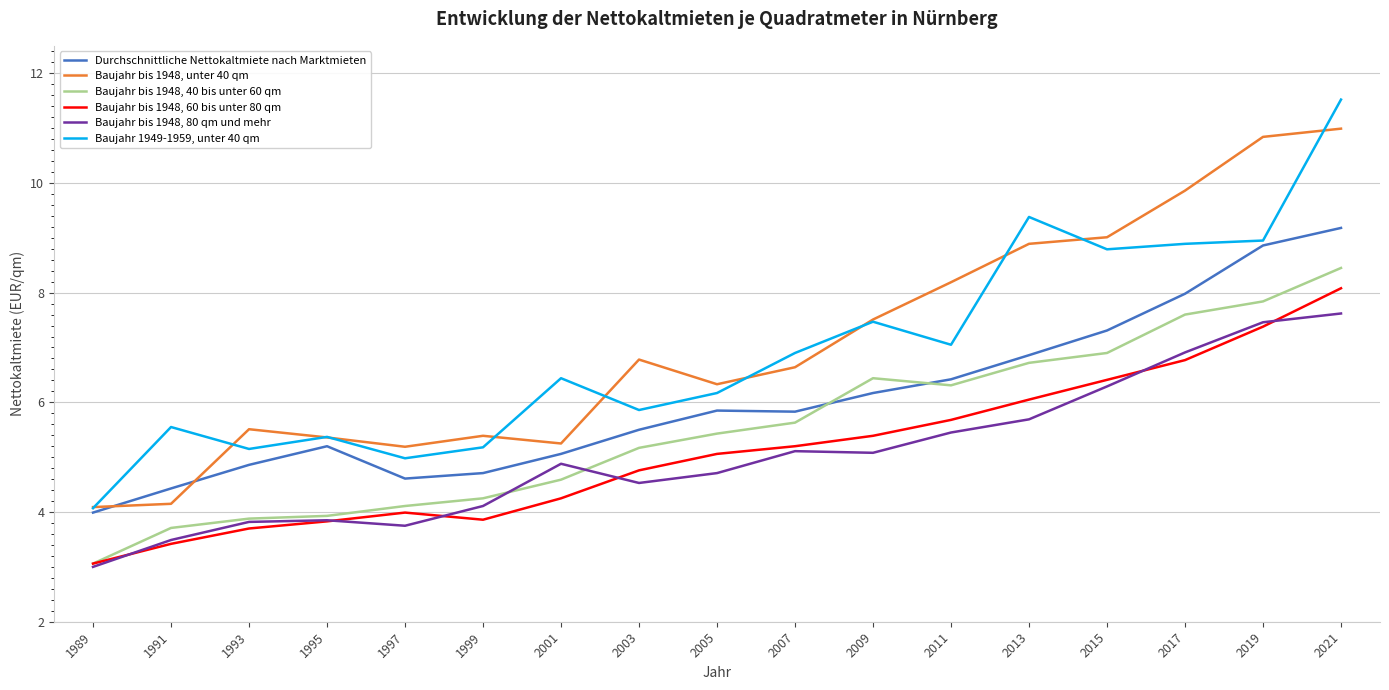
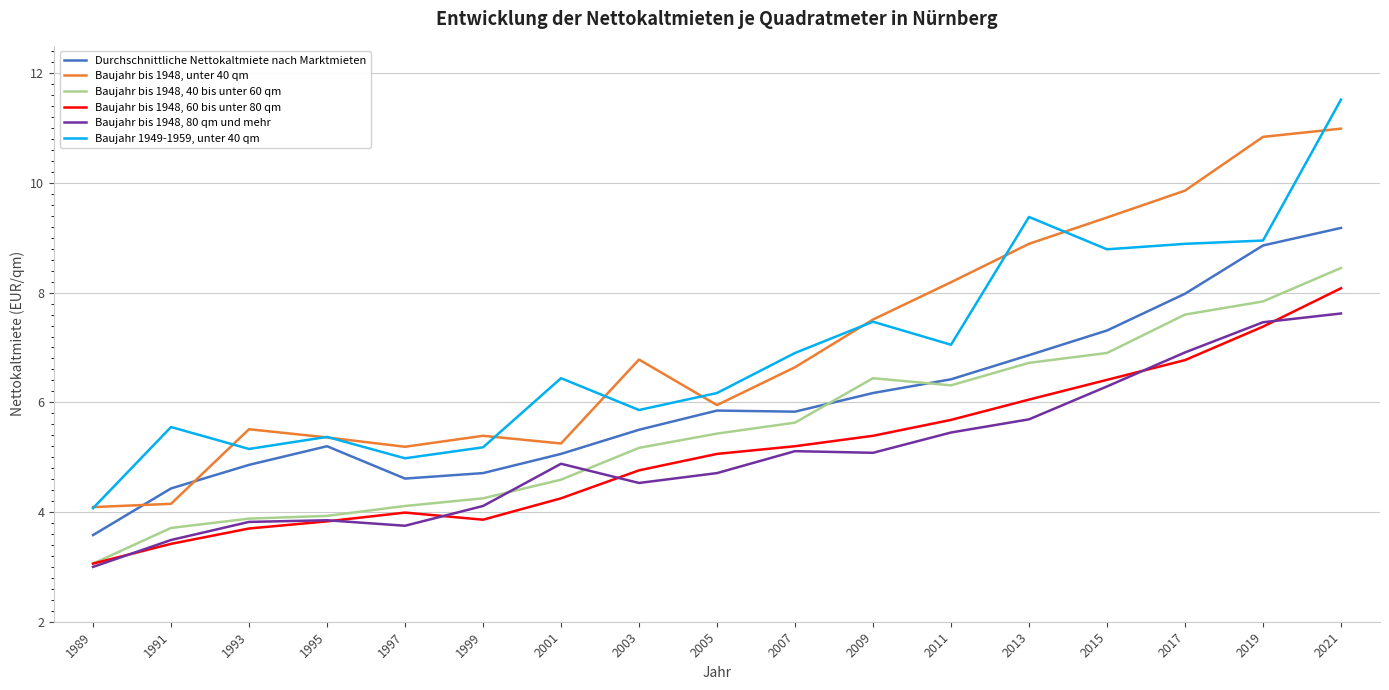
Durchschnittliche Nettokaltmiete nach Marktmieten, 1989: 4.0 -> 3.6
Baujahr bis 1948, unter 40 qm, 2005: 6.3 -> 6.0
Baujahr bis 1948, unter 40 qm, 2015: 9.0 -> 9.4
